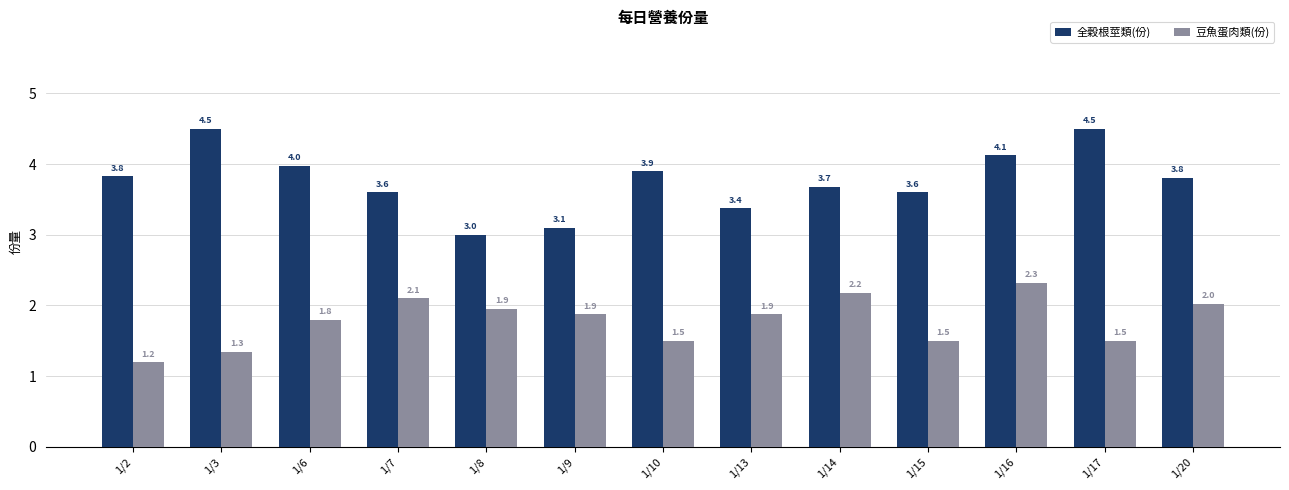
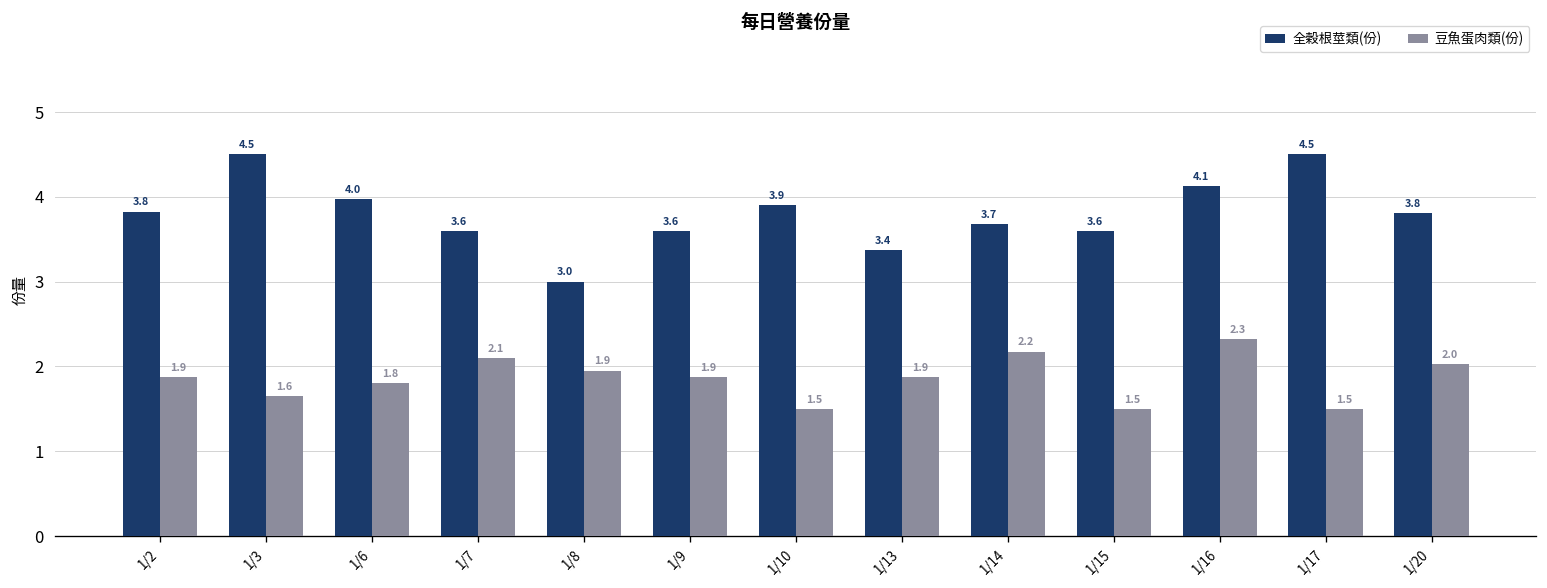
豆魚蛋肉類(份), 1/2: 1.2 -> 1.9
豆魚蛋肉類(份), 1/3: 1.3 -> 1.6
全穀根莖類(份), 1/9: 3.1 -> 3.6
